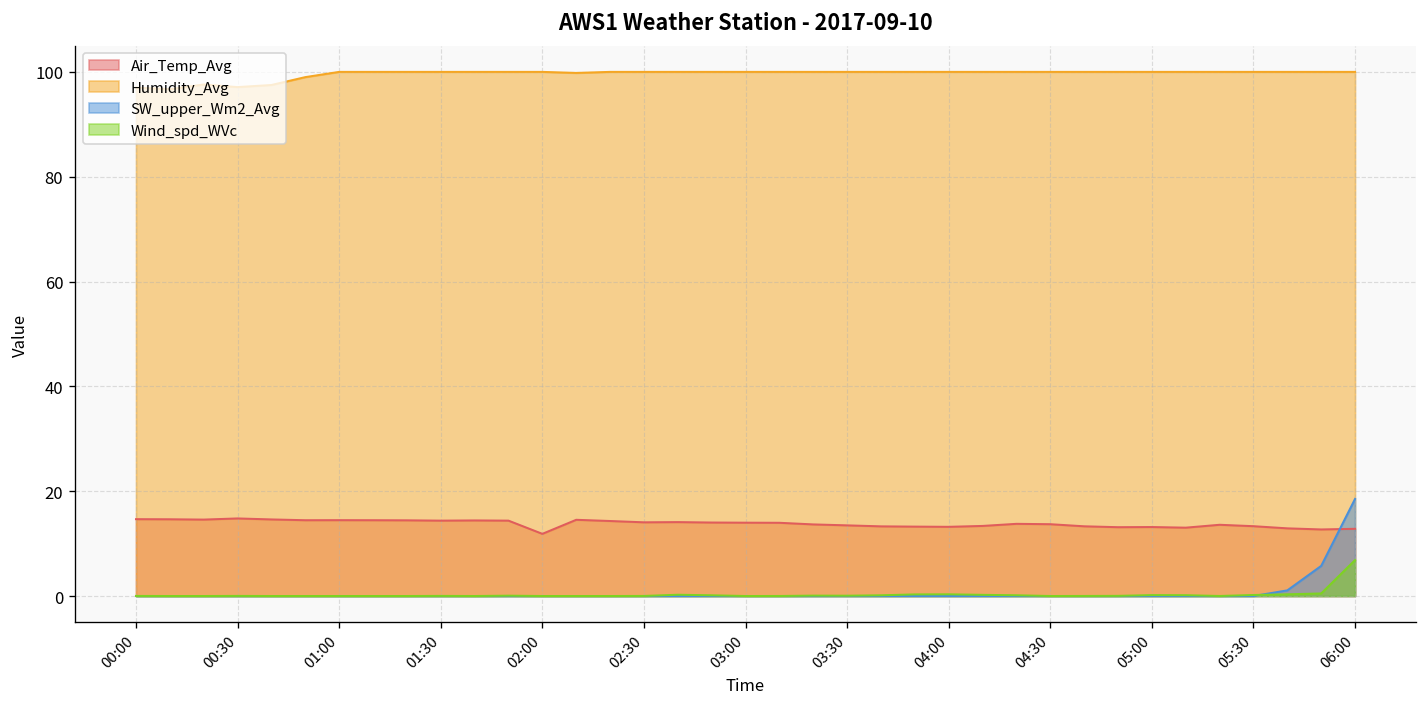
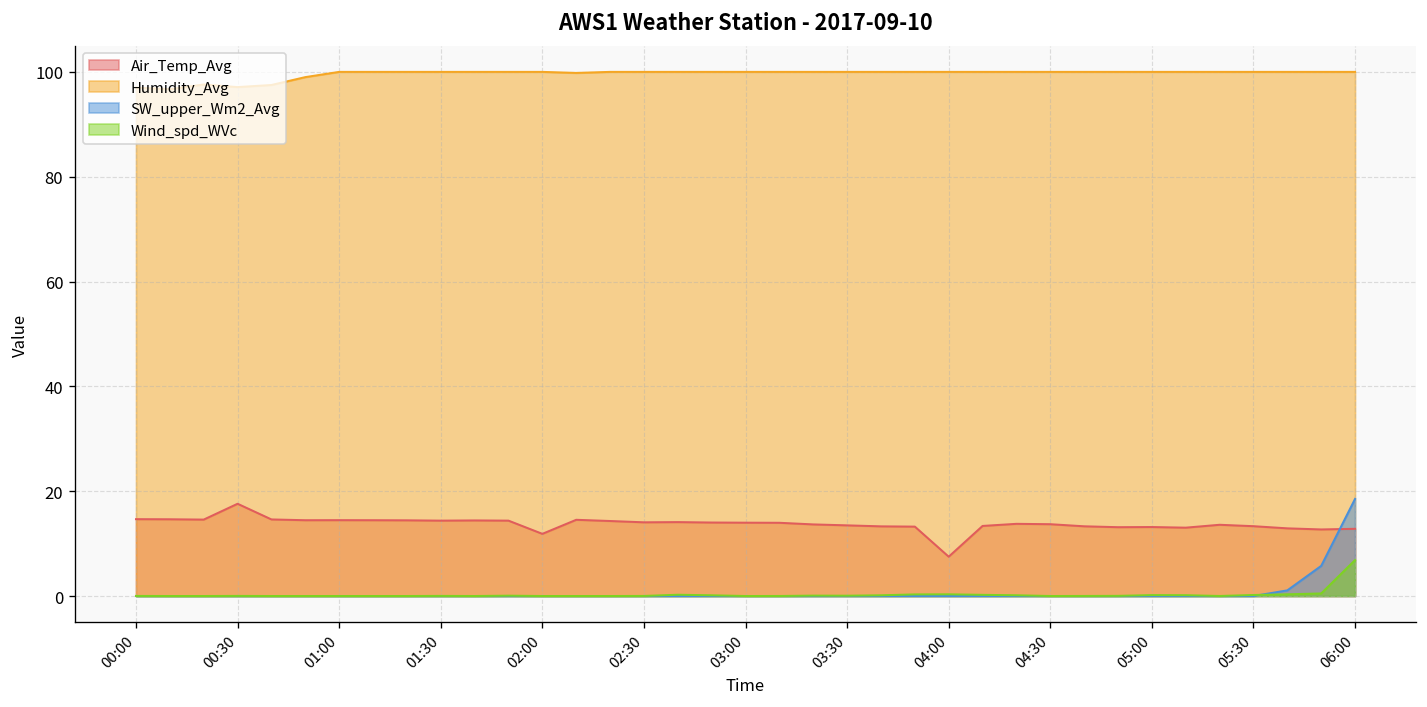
Air_Temp_Avg, 00:30: 15 -> 18
Air_Temp_Avg, 04:00: 13 -> 8
